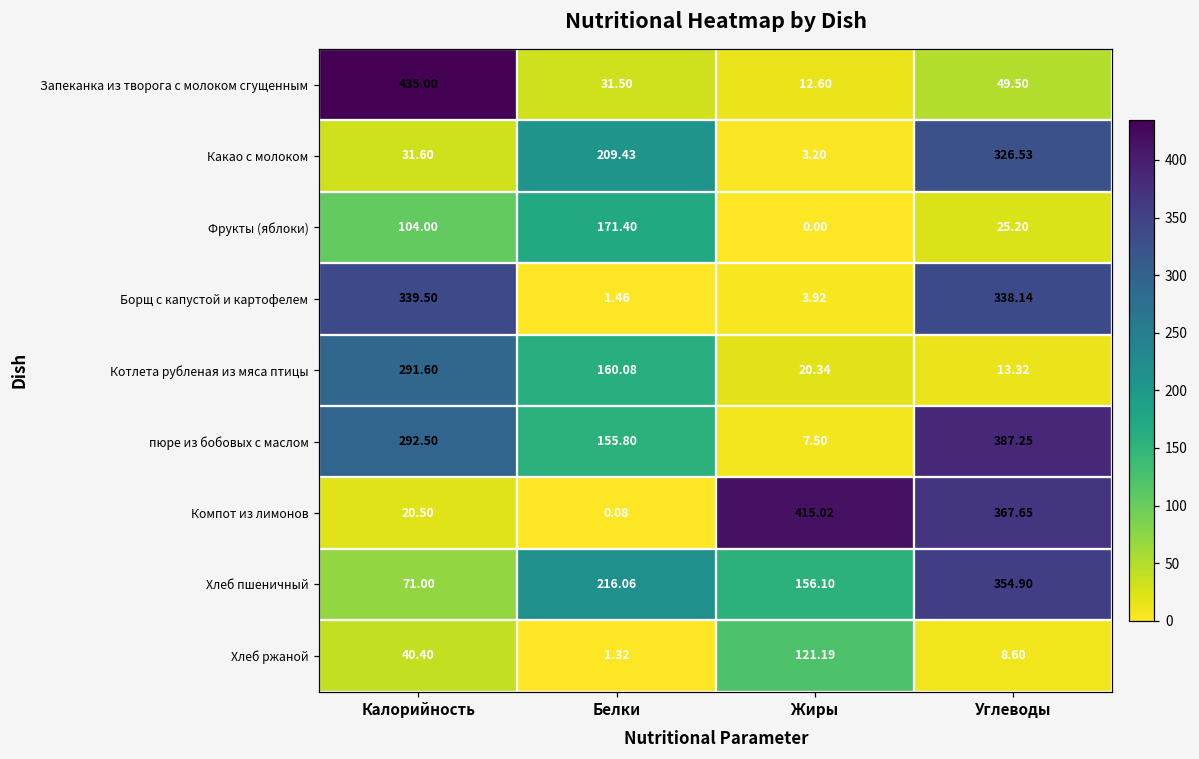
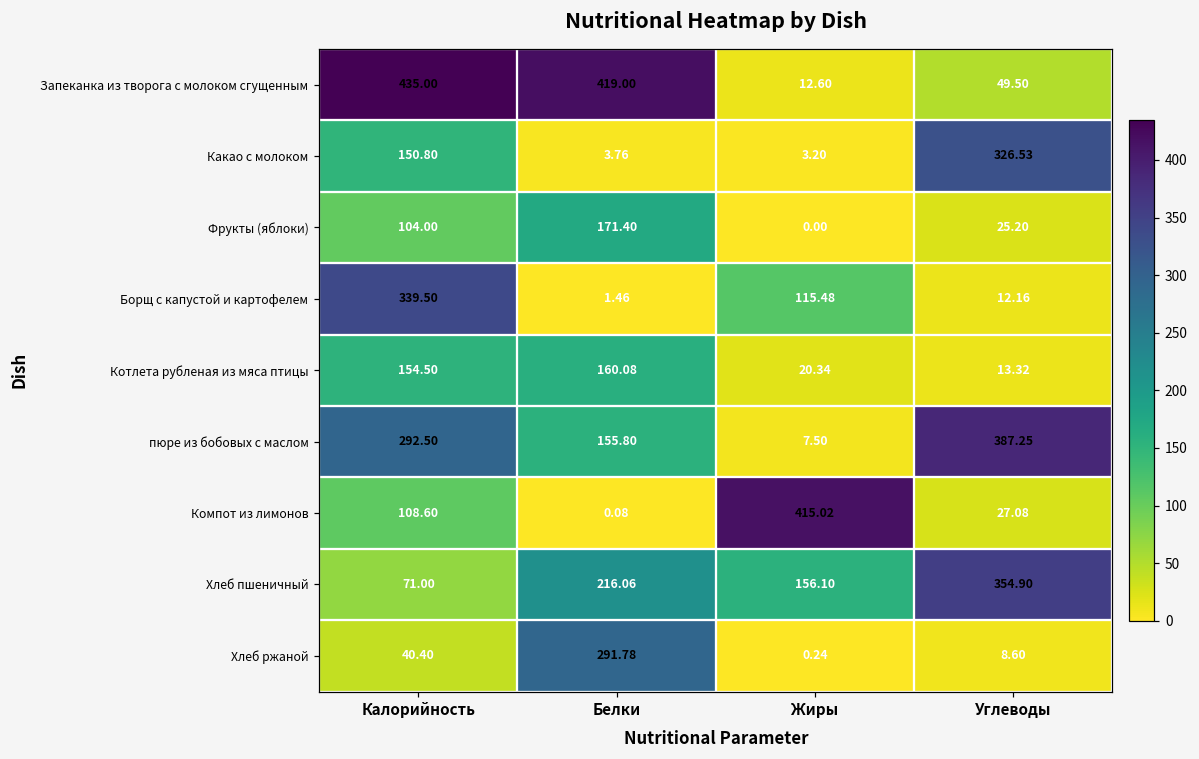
Запеканка из творога с молоком сгущенным, Белки: 31.50 -> 419.00
Какао с молоком, Калорийность: 31.60 -> 150.80
Какао с молоком, Белки: 209.43 -> 3.76
Борщ с капустой и картофелем, Жиры: 3.92 -> 115.48
Борщ с капустой и картофелем, Углеводы: 338.14 -> 12.16
Котлета рубленая из мяса птицы, Калорийность: 291.60 -> 154.50
Компот из лимонов, Калорийность: 20.50 -> 108.60
Компот из лимонов, Углеводы: 367.65 -> 27.08
Хлеб ржаной, Белки: 1.32 -> 291.78
Хлеб ржаной, Жиры: 121.19 -> 0.24
